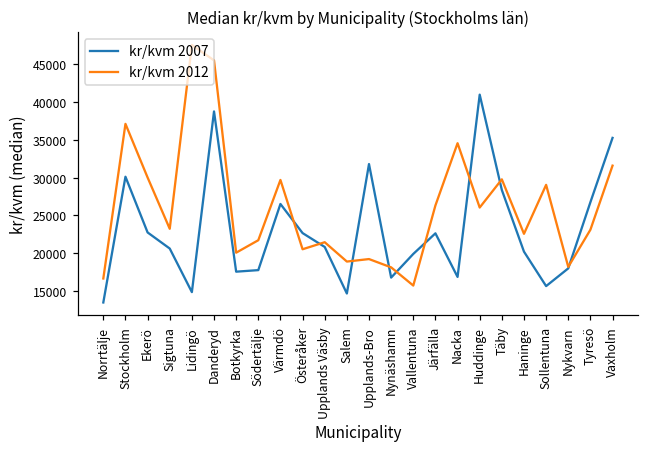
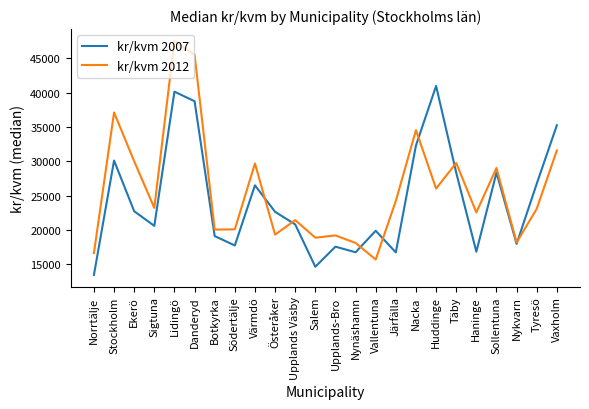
kr/kvm 2007, Lidingö: 15000 -> 40000
kr/kvm 2007, Botkyrka: 18000 -> 19000
kr/kvm 2012, Södertälje: 22000 -> 20000
kr/kvm 2012, Österåker: 21000 -> 19000
kr/kvm 2007, Upplands-Bro: 32000 -> 18000
kr/kvm 2007, Järfälla: 23000 -> 17000
kr/kvm 2012, Järfälla: 26000 -> 24000
kr/kvm 2007, Nacka: 17000 -> 32000
kr/kvm 2007, Haninge: 20000 -> 17000
kr/kvm 2007, Sollentuna: 16000 -> 28000
